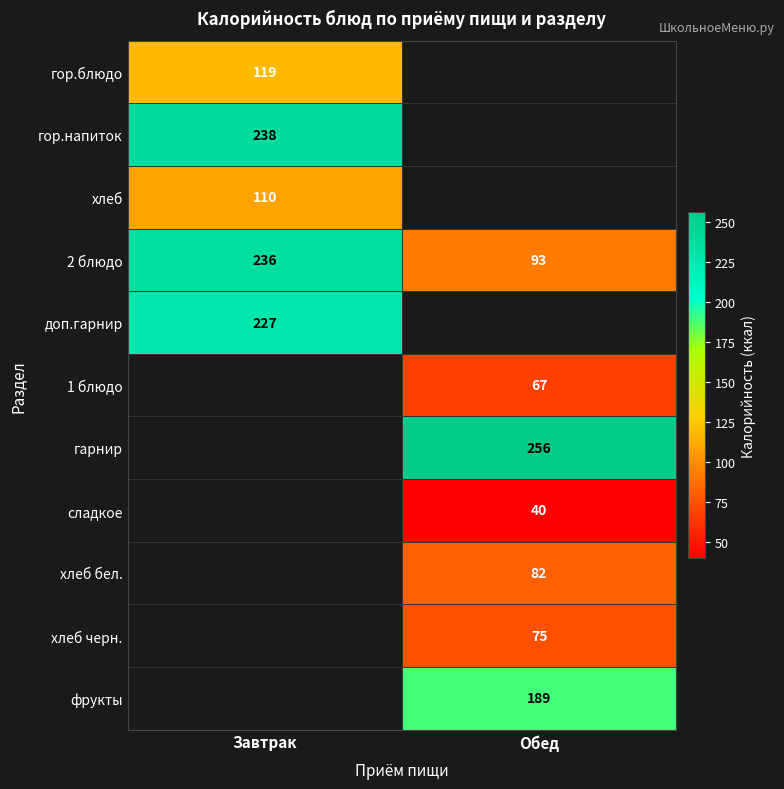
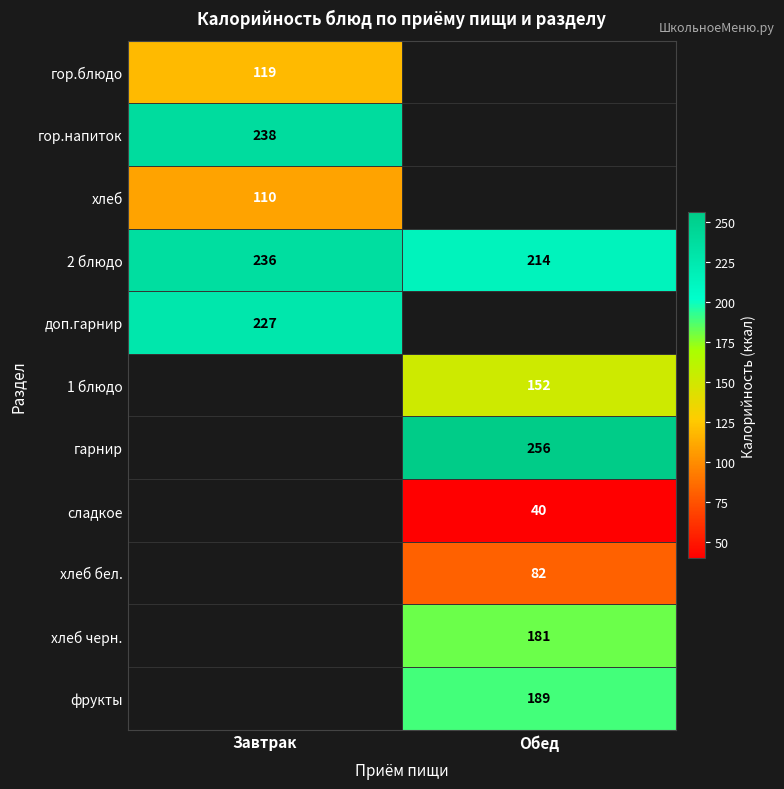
2 блюдо, Обед: 93 -> 214
1 блюдо, Обед: 67 -> 152
хлеб черн., Обед: 75 -> 181
